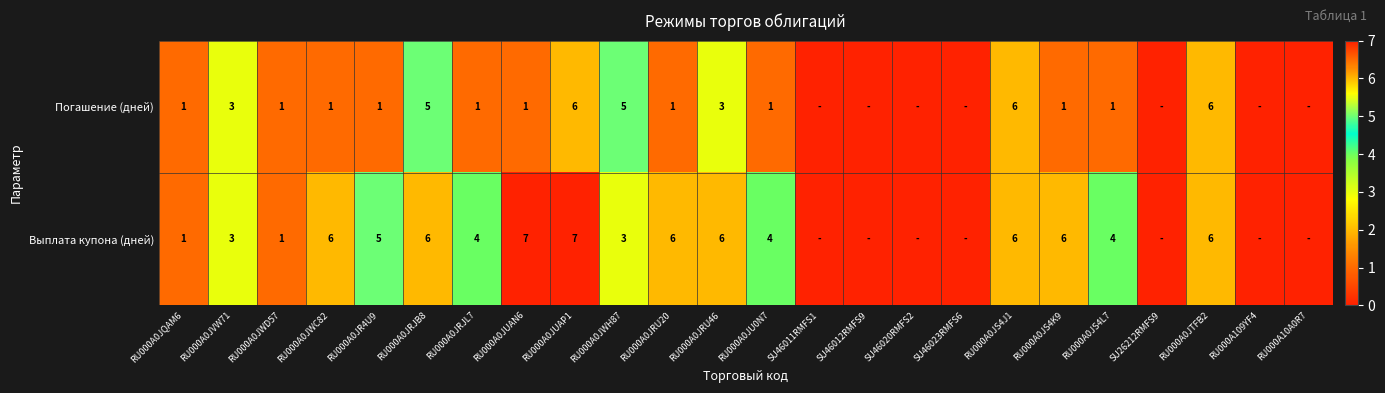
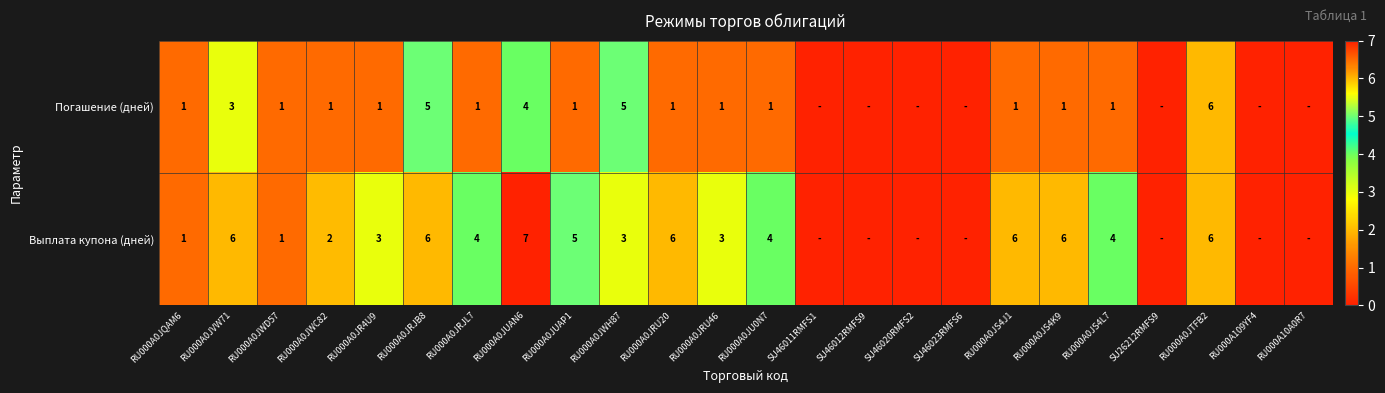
Погашение (дней), RU000A0JUAN6: 1 -> 4
Погашение (дней), RU000A0JUAP1: 6 -> 1
Погашение (дней), RU000A0JRU46: 3 -> 1
Погашение (дней), RU000A0JS4J1: 6 -> 1
Выплата купона (дней), RU000A0JVW71: 3 -> 6
Выплата купона (дней), RU000A0JWC82: 6 -> 2
Выплата купона (дней), RU000A0JR4U9: 5 -> 3
Выплата купона (дней), RU000A0JUAP1: 7 -> 5
Выплата купона (дней), RU000A0JRU46: 6 -> 3
